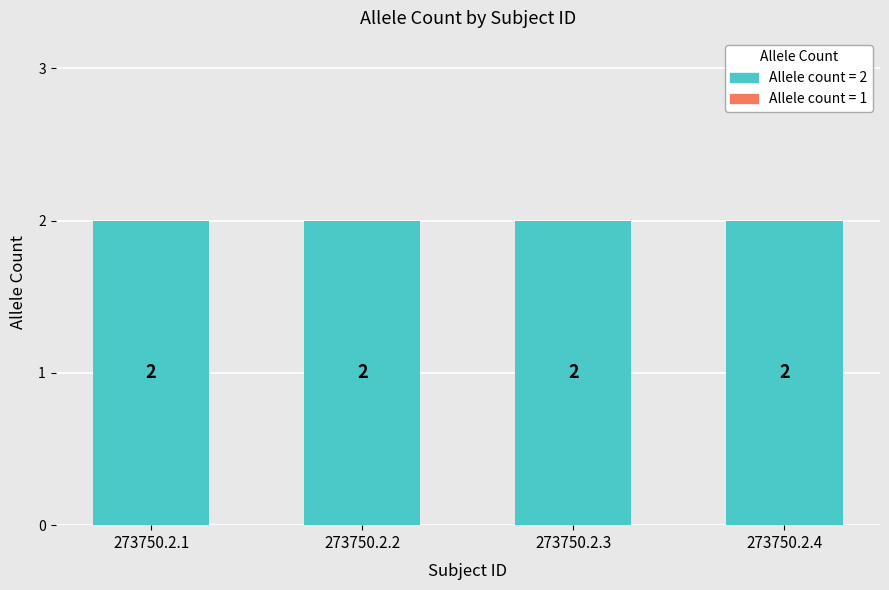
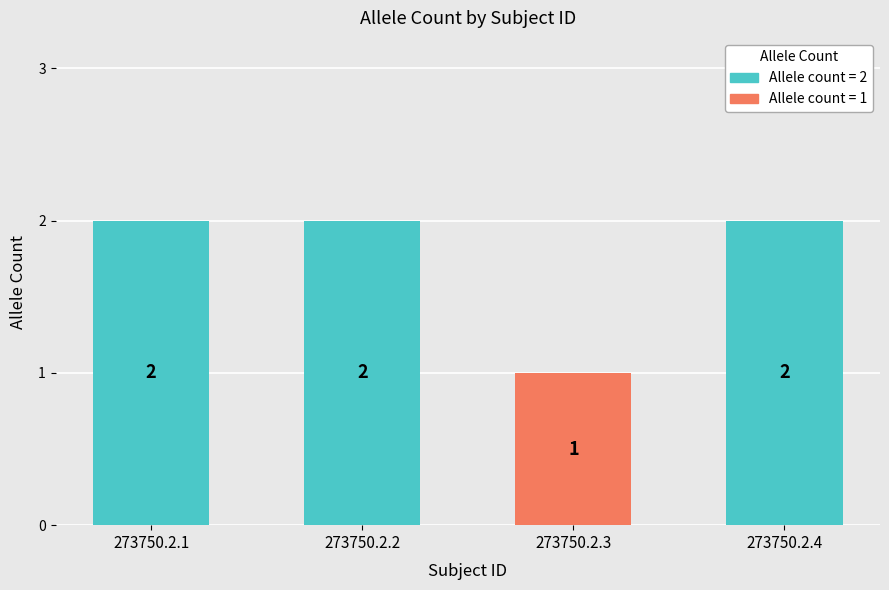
273750.2.3: 2 -> 1
